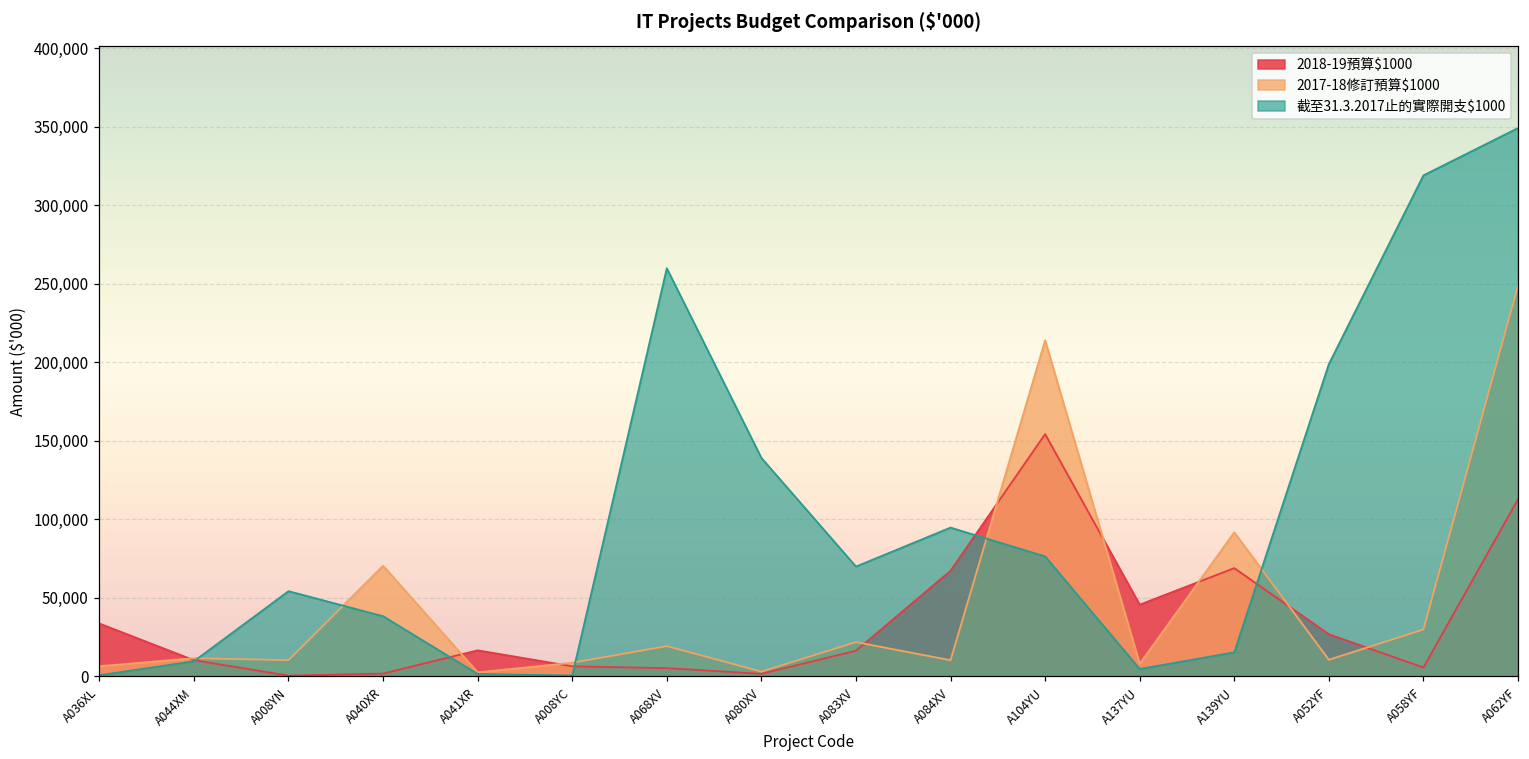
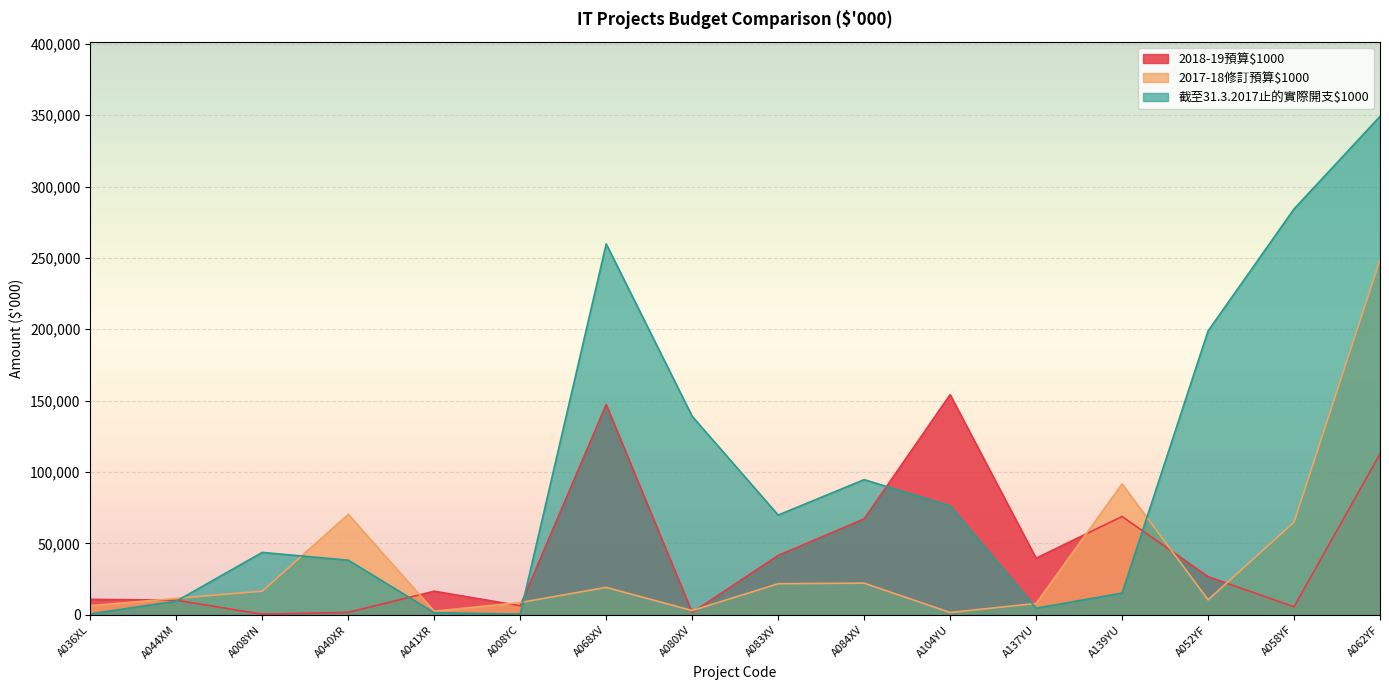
2018-19預算$1000, A036XL: 34,000 -> 11,000
2017-18修訂預算$1000, A008YN: 10,000 -> 17,000
截至31.3.2017止的實際開支$1000, A008YN: 54,000 -> 44,000
2018-19預算$1000, A068XV: 5,000 -> 147,000
2018-19預算$1000, A083XV: 16,000 -> 42,000
2017-18修訂預算$1000, A084XV: 10,000 -> 22,000
2017-18修訂預算$1000, A104YU: 214,000 -> 2,000
2018-19預算$1000, A137YU: 46,000 -> 40,000
2017-18修訂預算$1000, A058YF: 30,000 -> 65,000
截至31.3.2017止的實際開支$1000, A058YF: 319,000 -> 284,000
